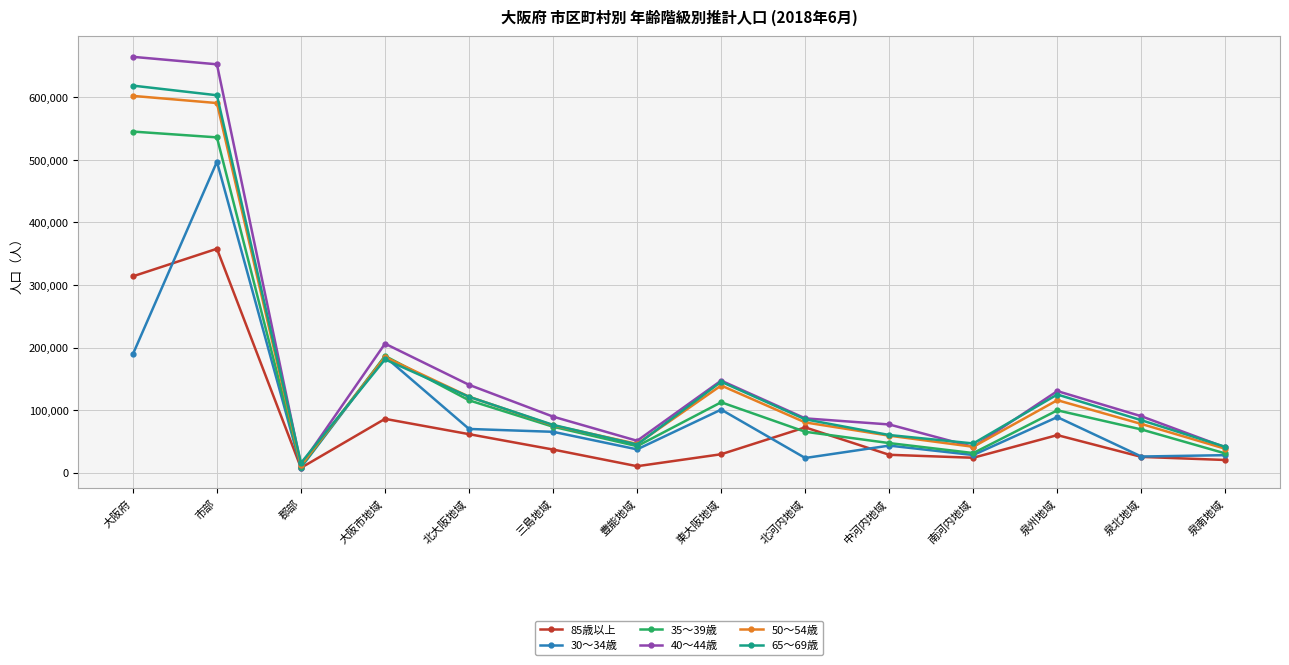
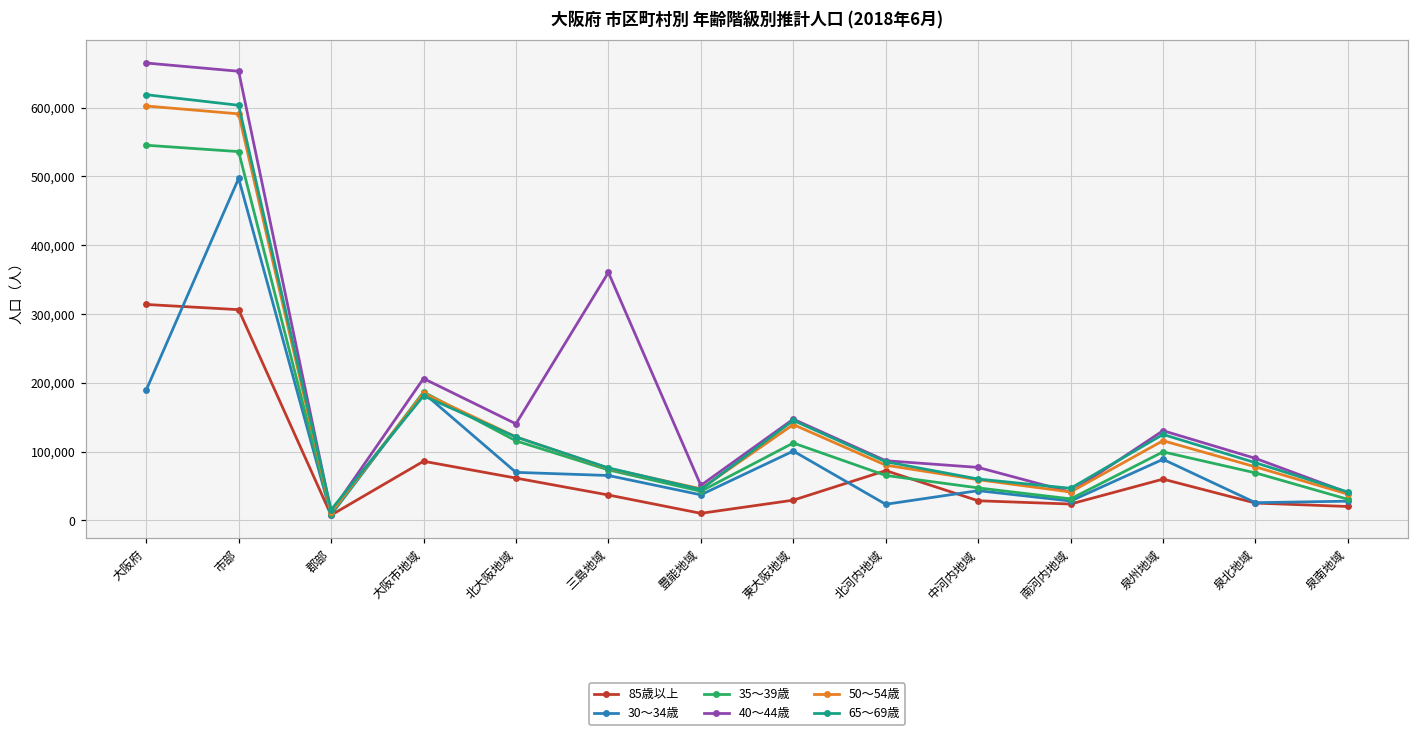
85歳以上, 市部: 360,000 -> 310,000
40～44歳, 三島地域: 90,000 -> 360,000
